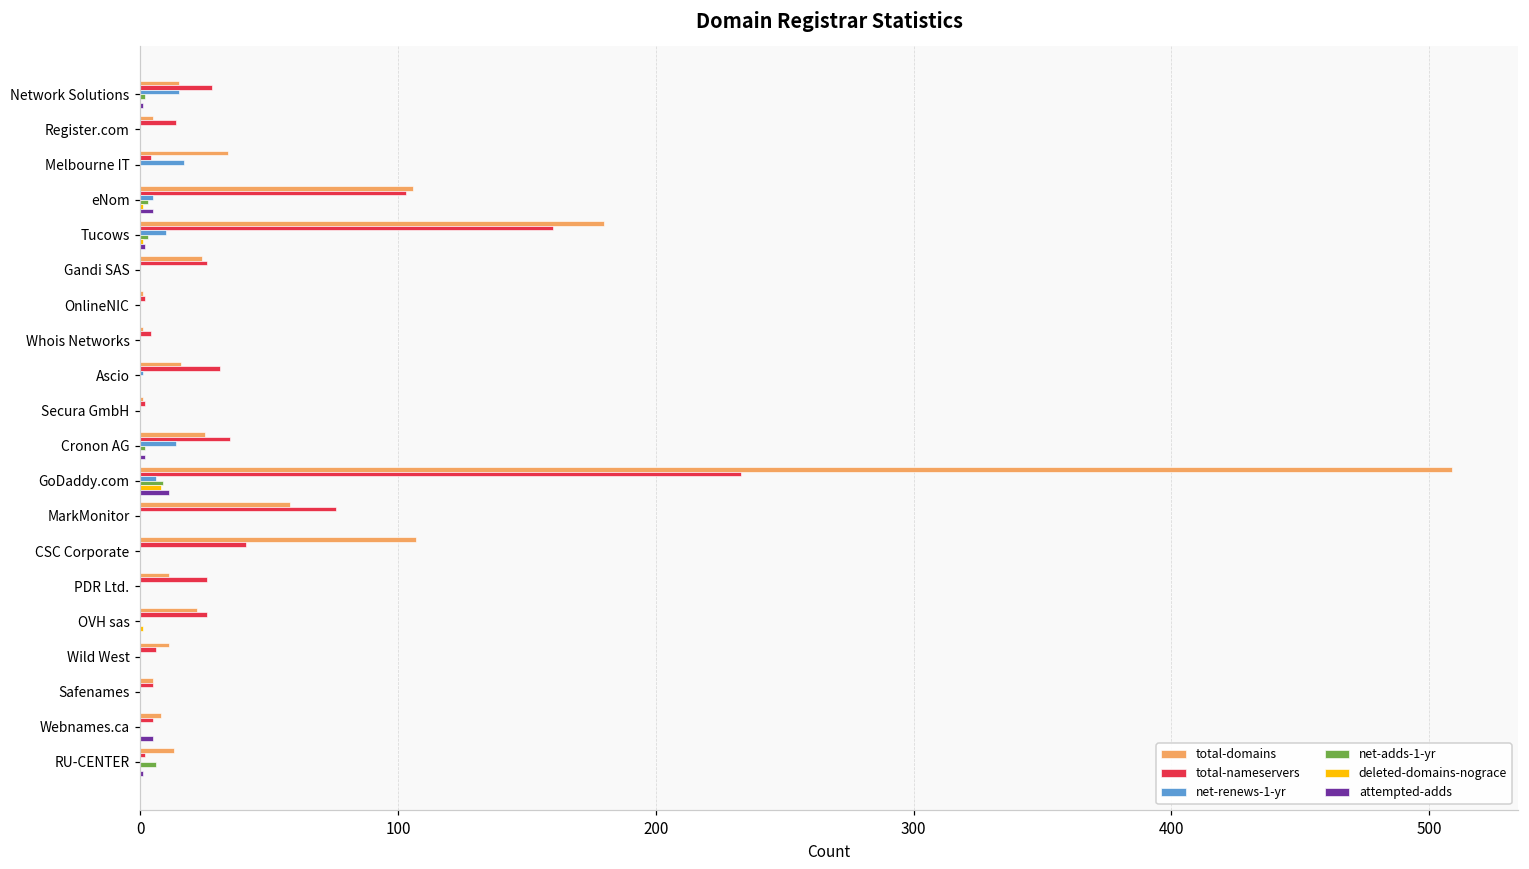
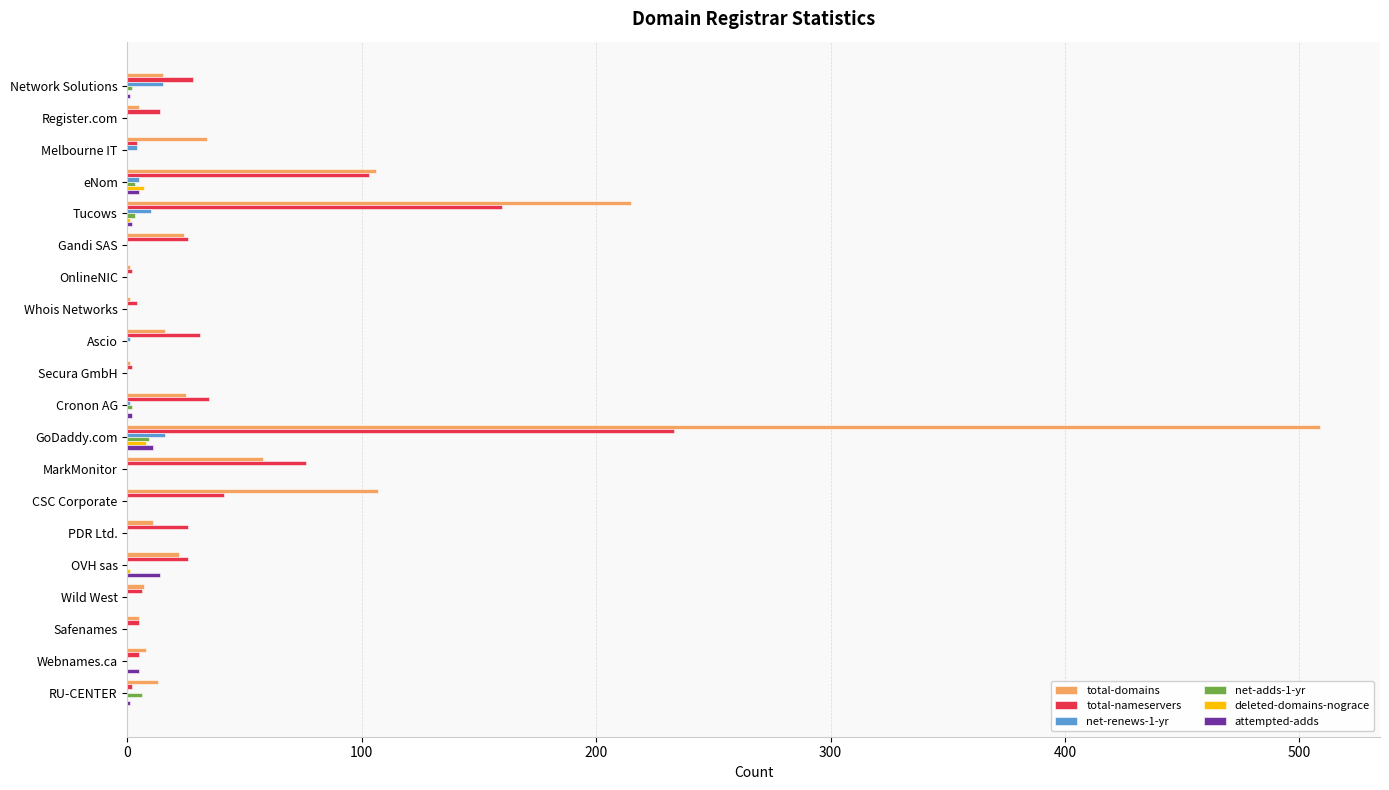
net-renews-1-yr, Melbourne IT: 17 -> 4
deleted-domains-nograce, eNom: 1 -> 7
total-domains, Tucows: 180 -> 215
net-renews-1-yr, Cronon AG: 14 -> 1
net-renews-1-yr, GoDaddy.com: 6 -> 16
attempted-adds, OVH sas: 0 -> 14
total-domains, Wild West: 11 -> 7
